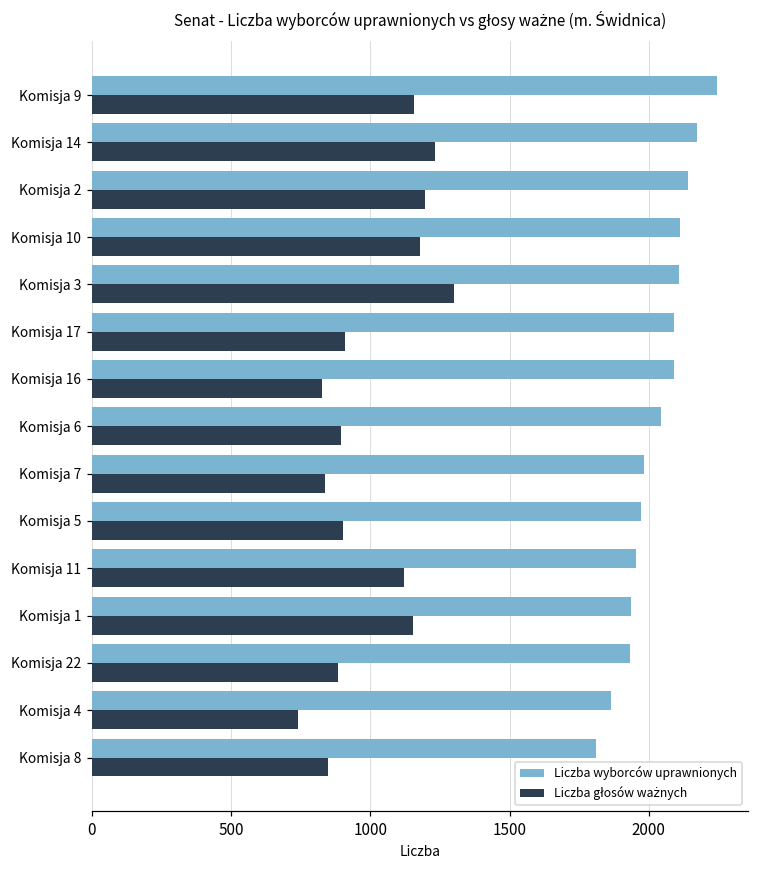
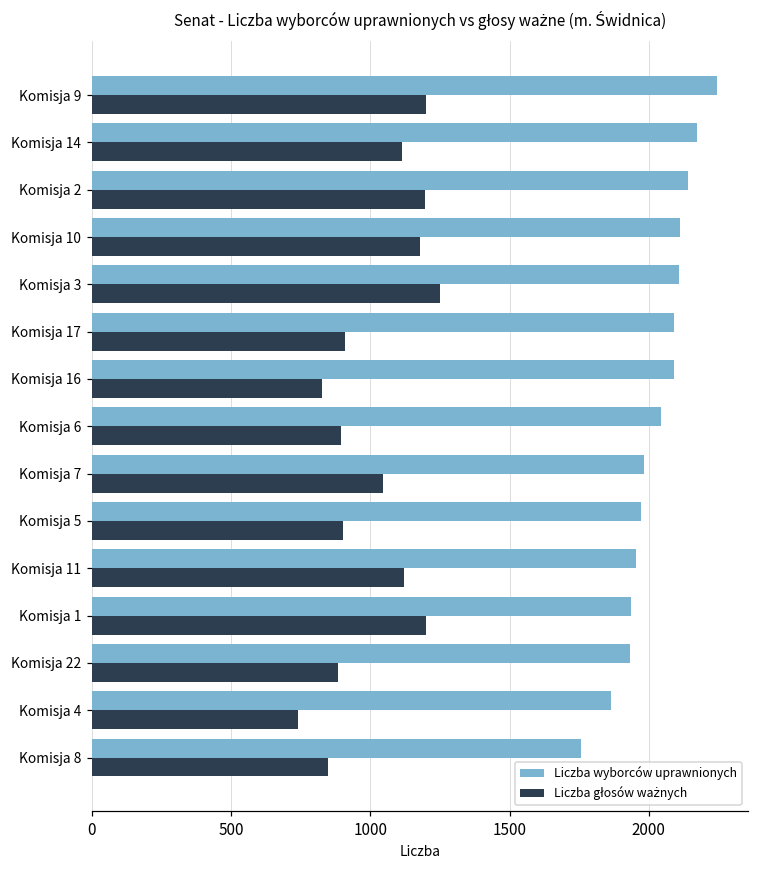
Liczba głosów ważnych, Komisja 9: 1160 -> 1200
Liczba głosów ważnych, Komisja 14: 1230 -> 1120
Liczba głosów ważnych, Komisja 3: 1300 -> 1250
Liczba głosów ważnych, Komisja 7: 840 -> 1050
Liczba głosów ważnych, Komisja 1: 1160 -> 1200
Liczba wyborców uprawnionych, Komisja 8: 1810 -> 1760
